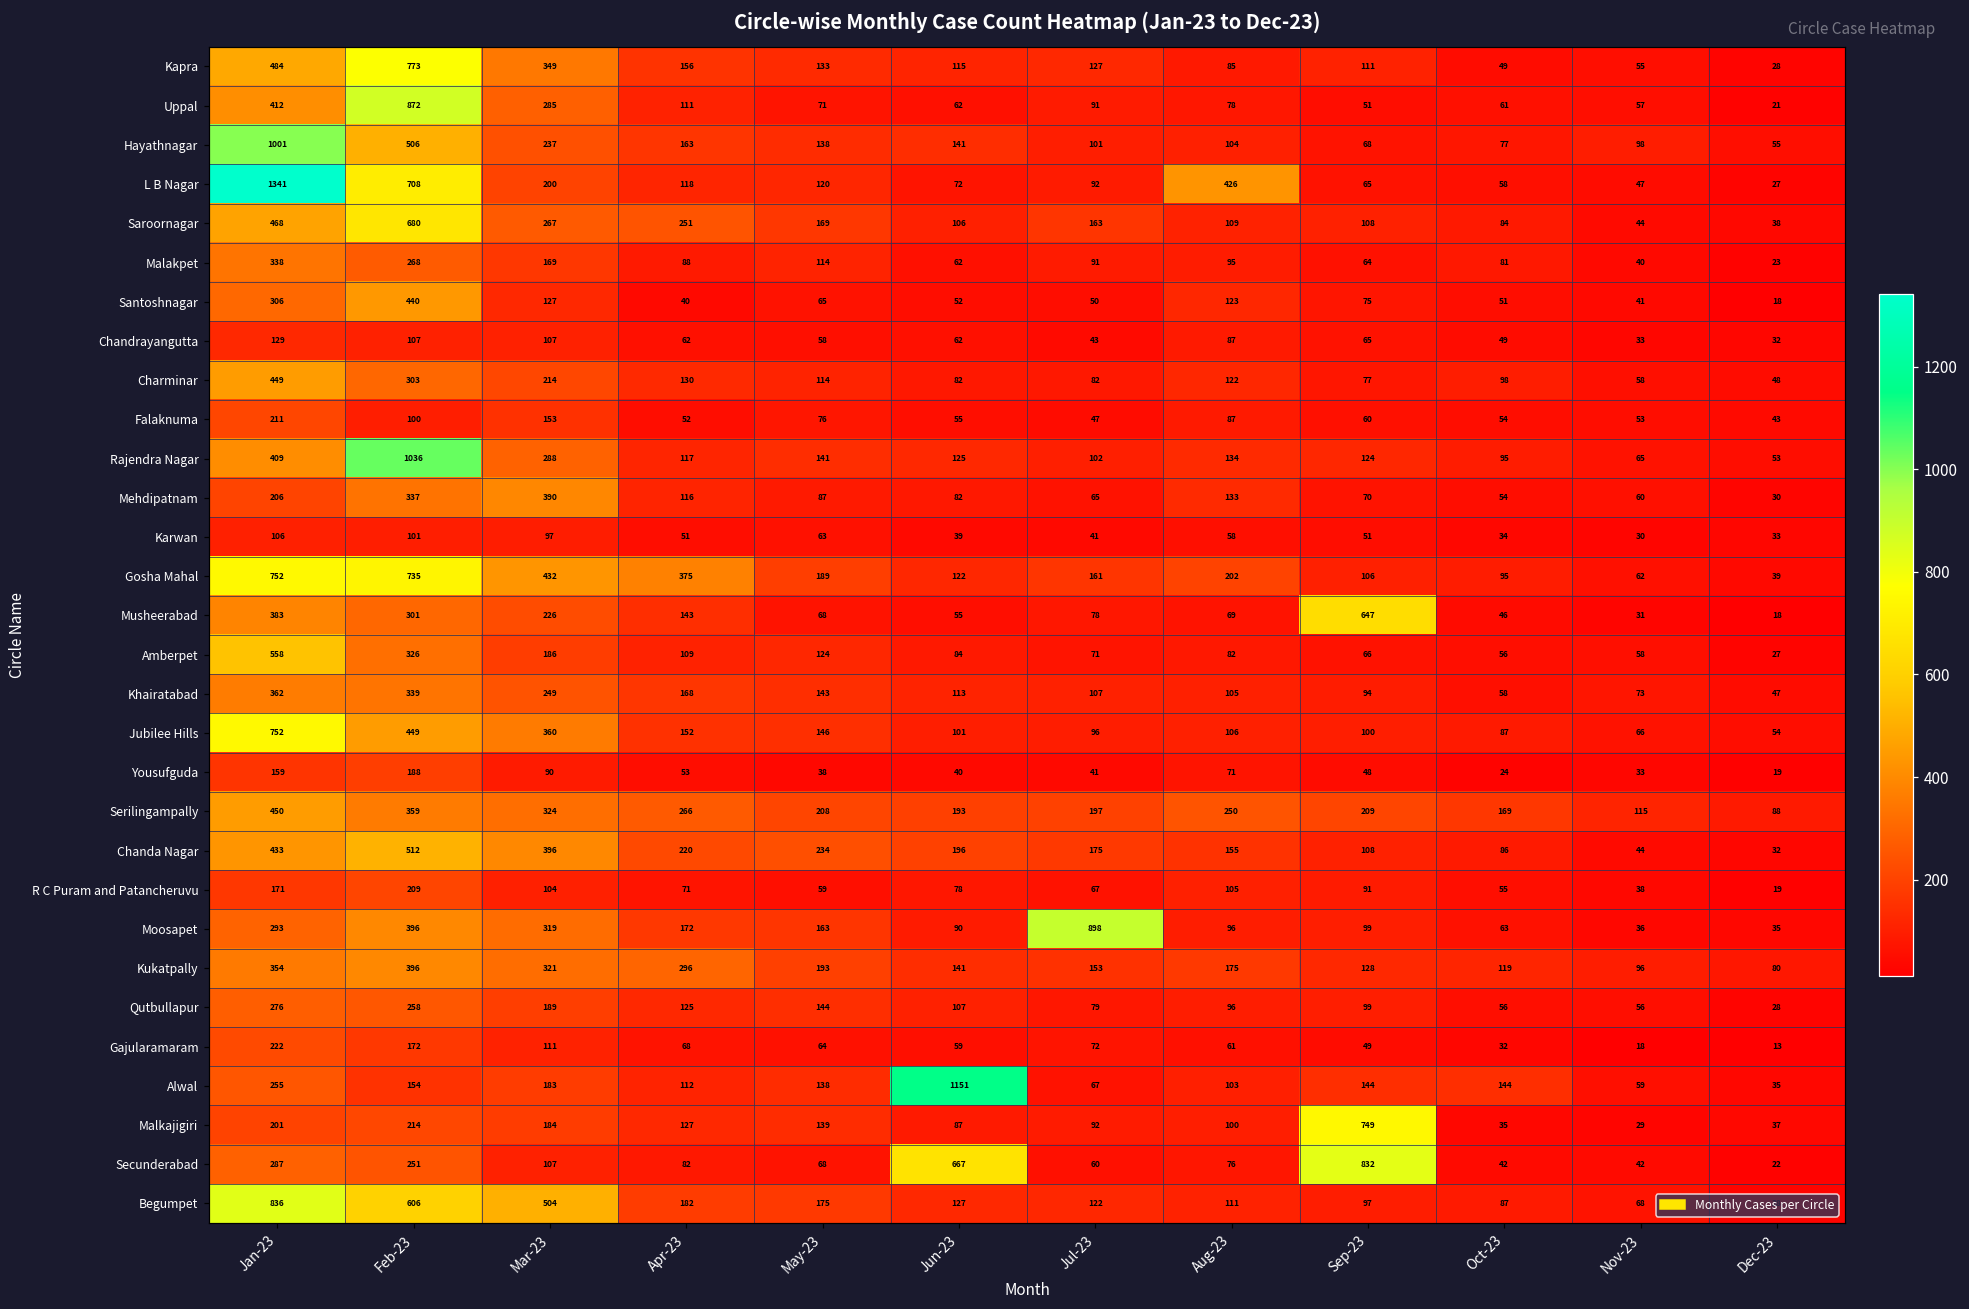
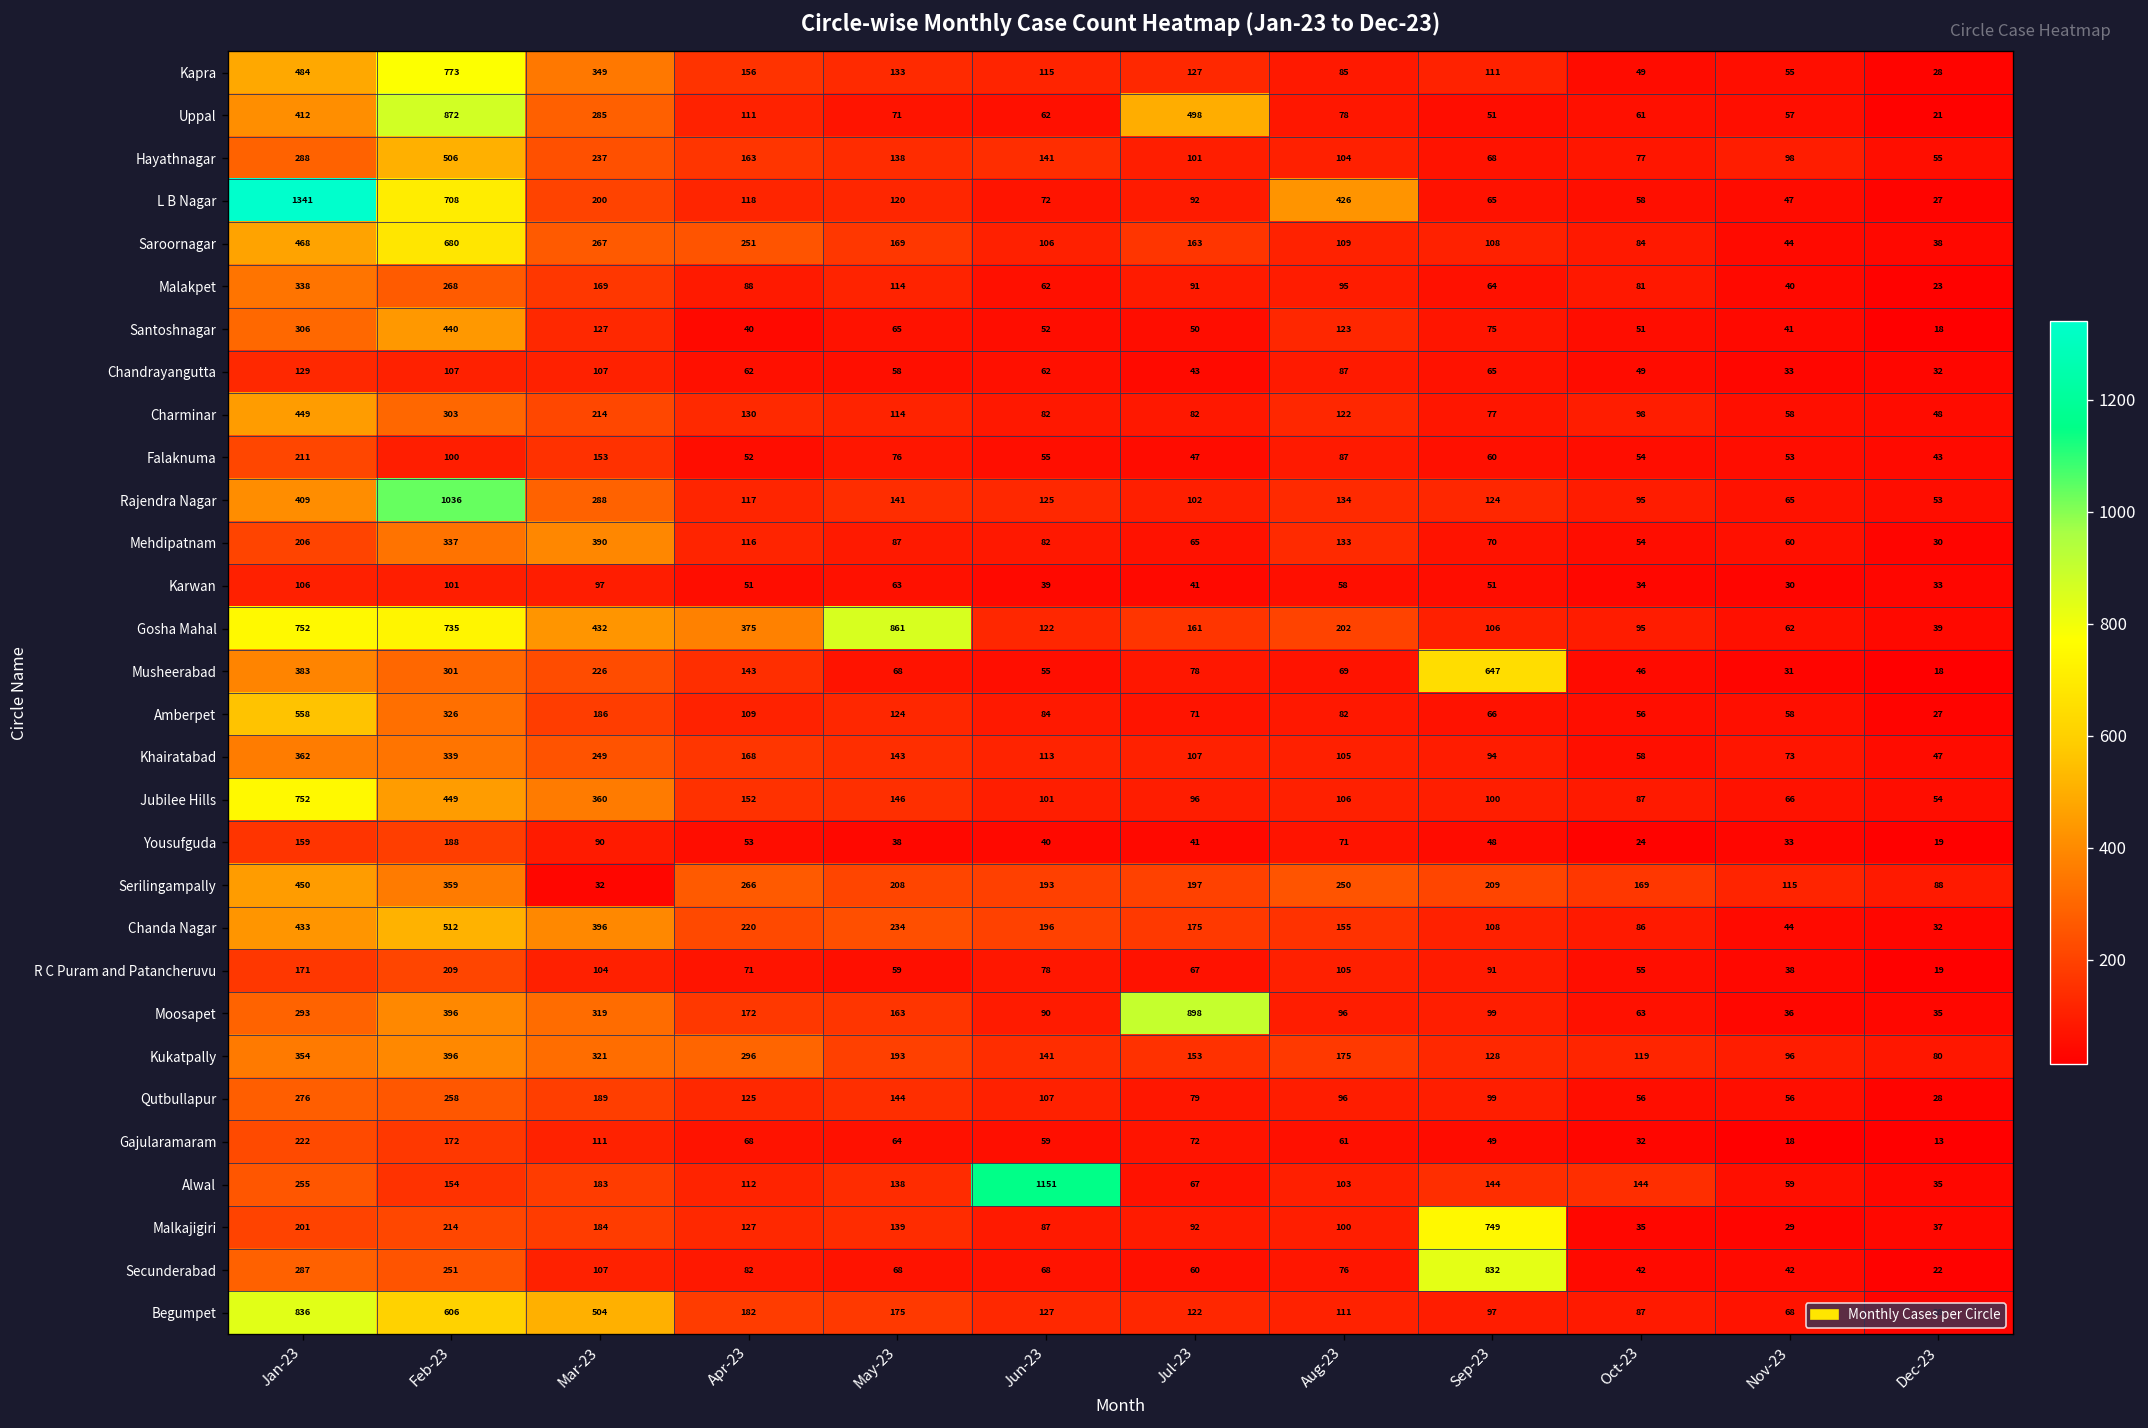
Uppal, Jul-23: 91 -> 498
Hayathnagar, Jan-23: 1001 -> 288
Gosha Mahal, May-23: 189 -> 861
Serilingampally, Mar-23: 324 -> 32
Secunderabad, Jun-23: 667 -> 68
